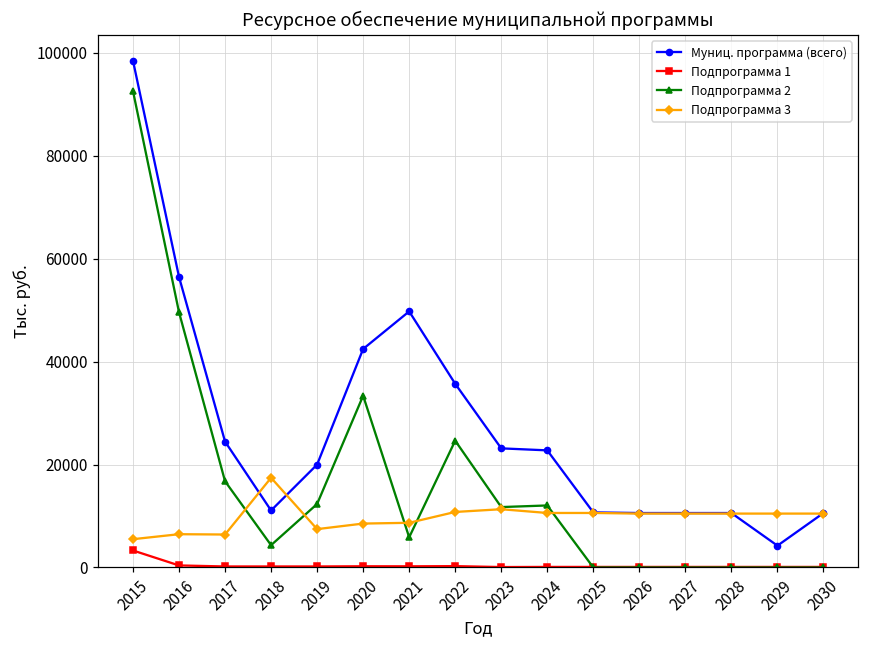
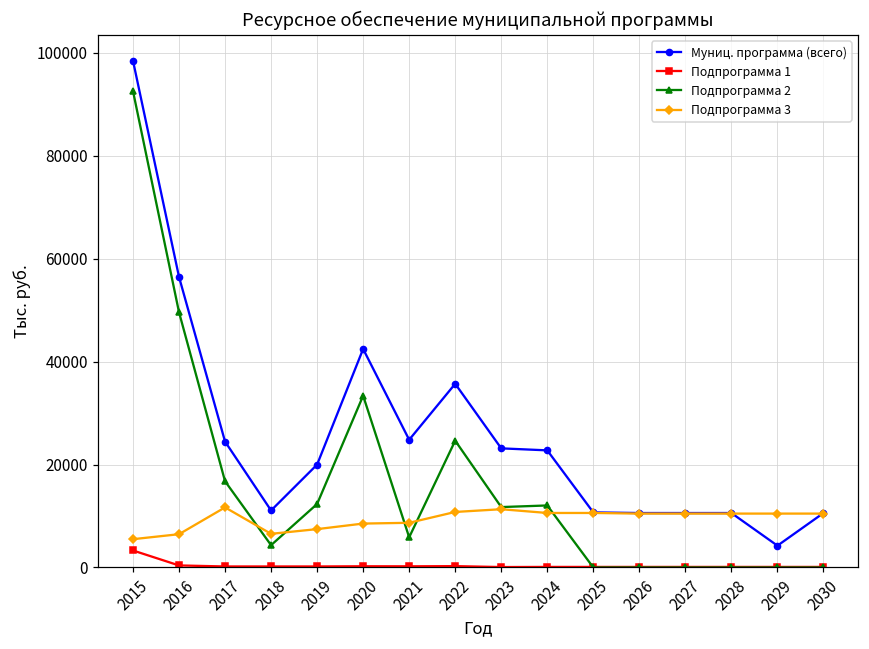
Подпрограмма 3, 2017: 6000 -> 12000
Подпрограмма 3, 2018: 17000 -> 7000
Муниц. программа (всего), 2021: 50000 -> 25000
